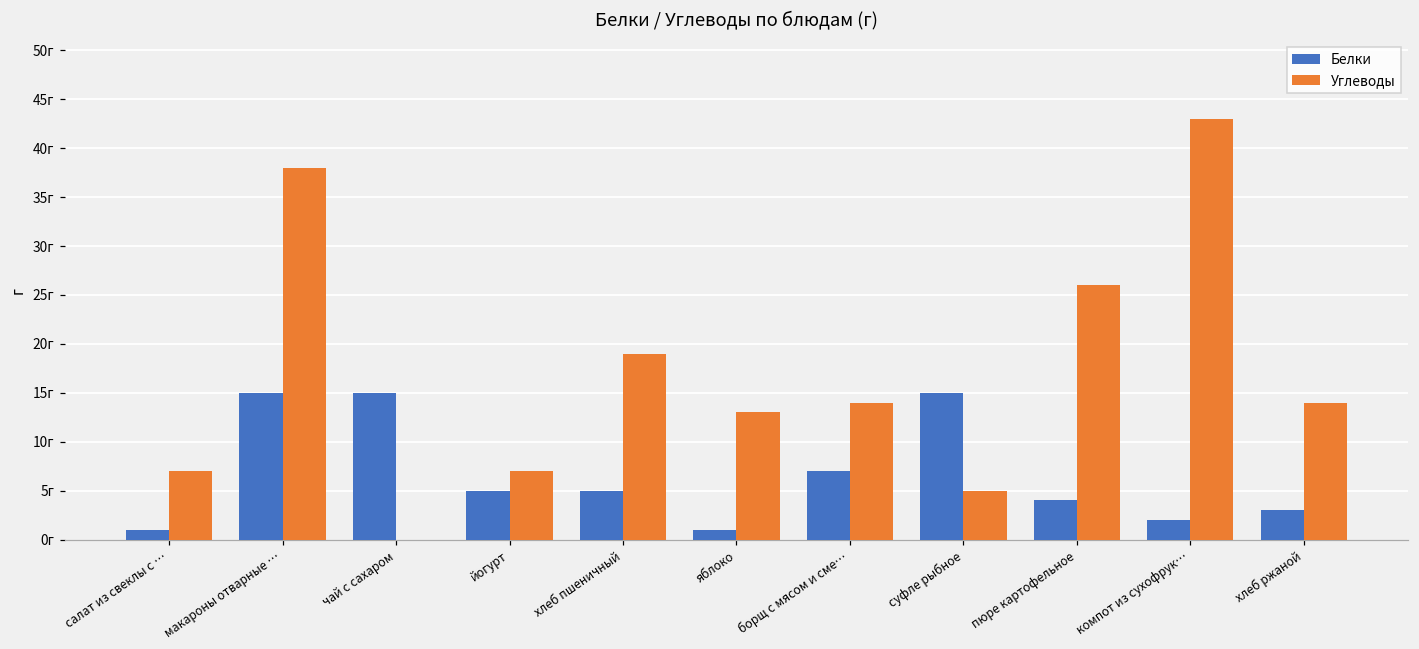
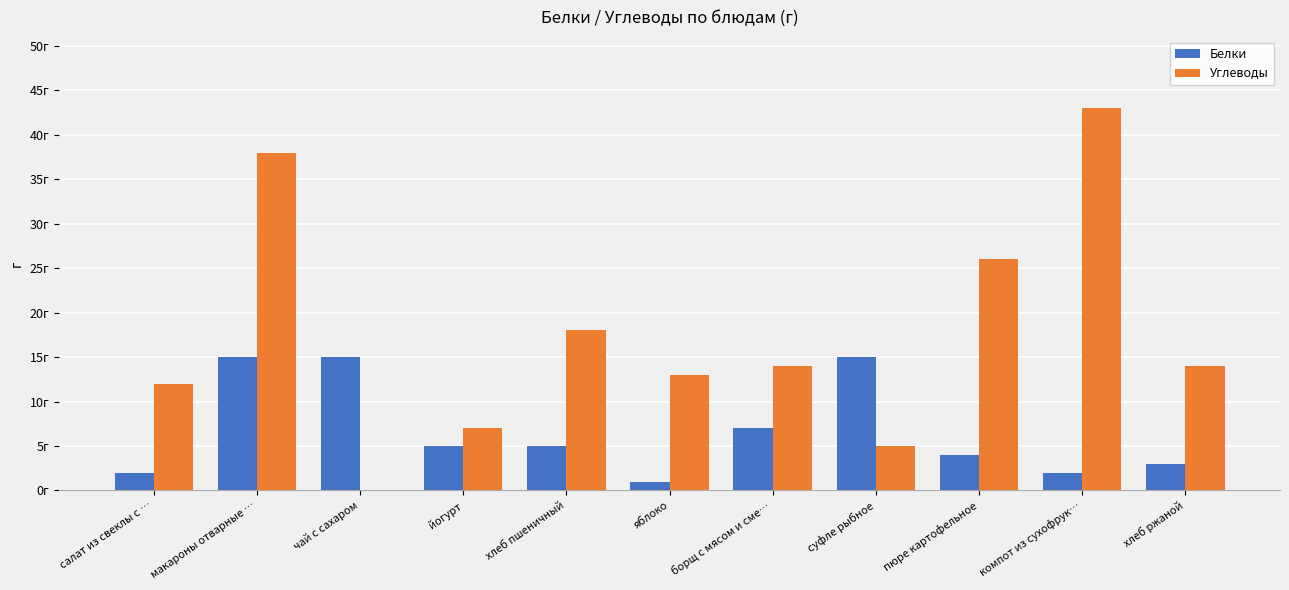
Белки, салат из свеклы с …: 1г -> 2г
Углеводы, салат из свеклы с …: 7г -> 12г
Углеводы, хлеб пшеничный: 19г -> 18г
